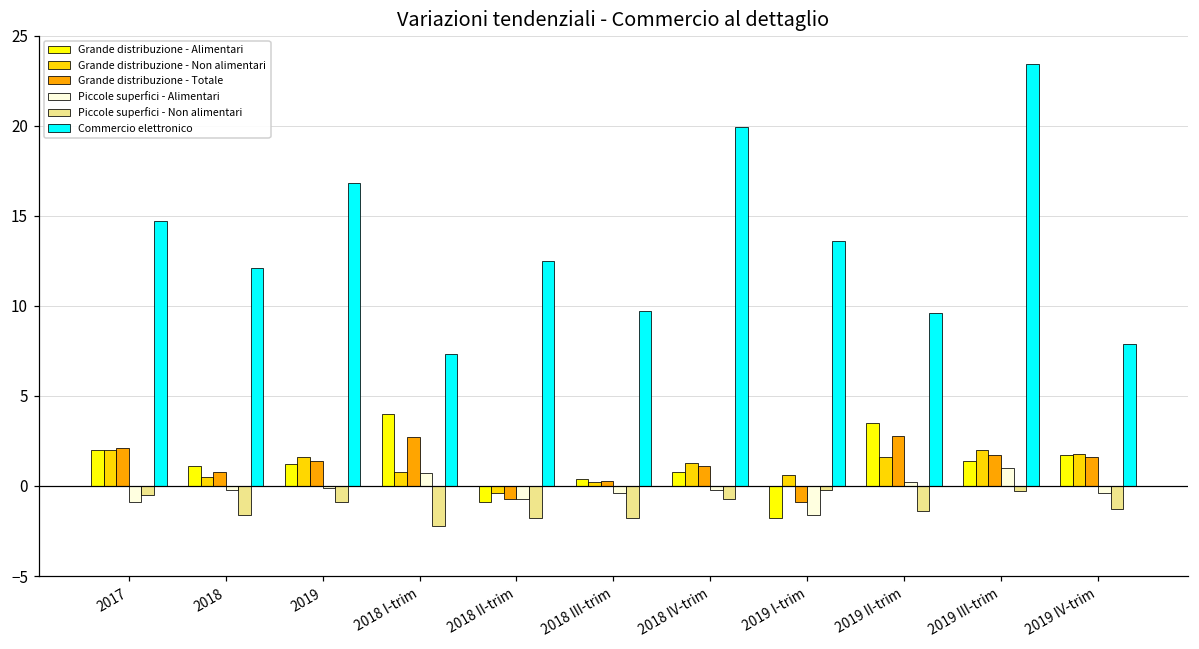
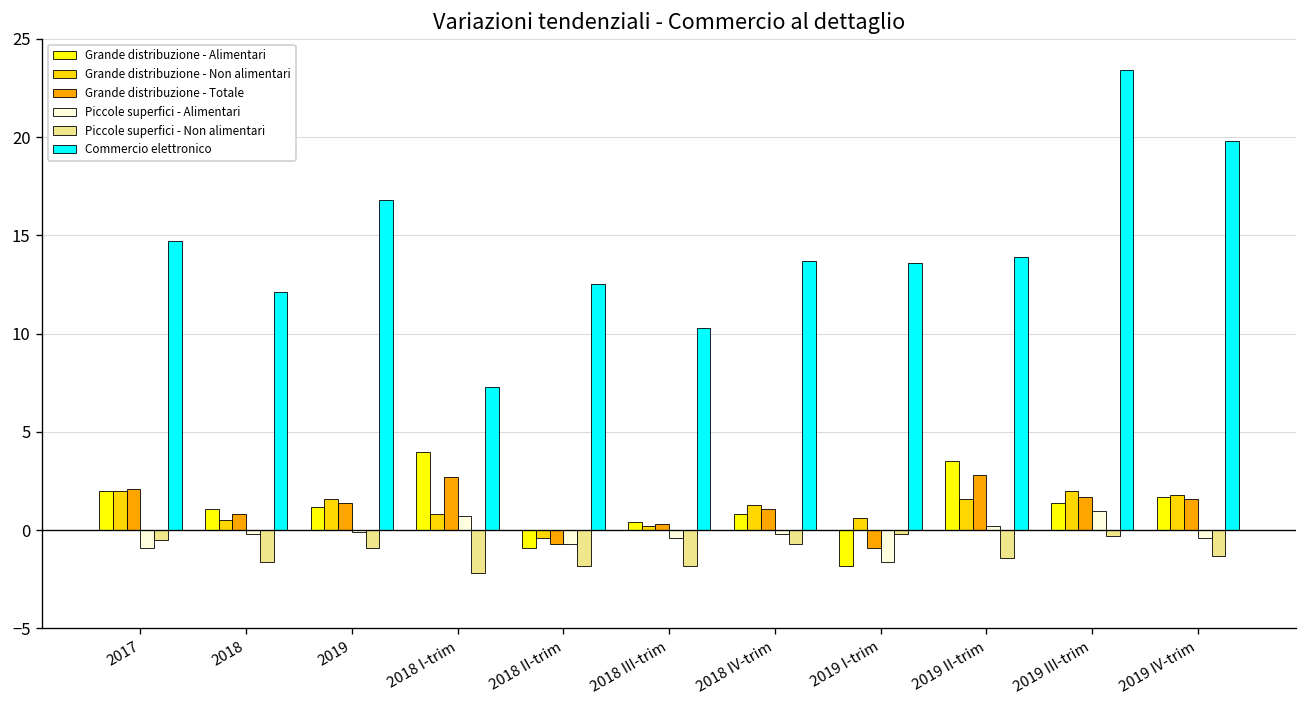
Commercio elettronico, 2018 III-trim: 9.7 -> 10.3
Commercio elettronico, 2018 IV-trim: 19.9 -> 13.7
Commercio elettronico, 2019 II-trim: 9.6 -> 13.9
Commercio elettronico, 2019 IV-trim: 7.9 -> 19.8
